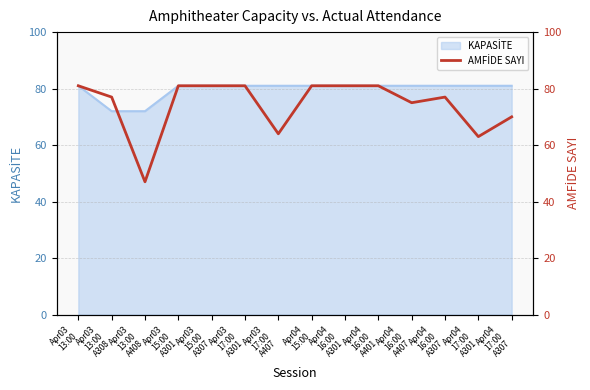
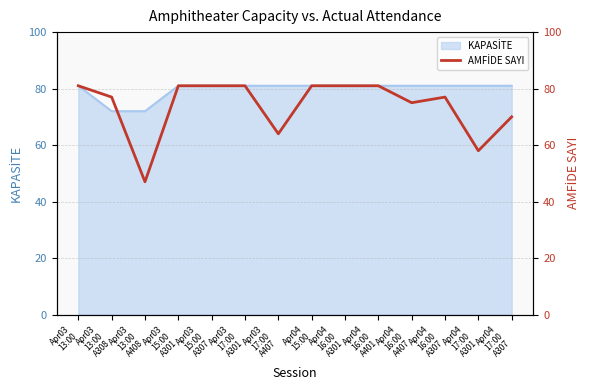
AMFİDE SAYI, Apr04 17:00 A301: 63 -> 58
